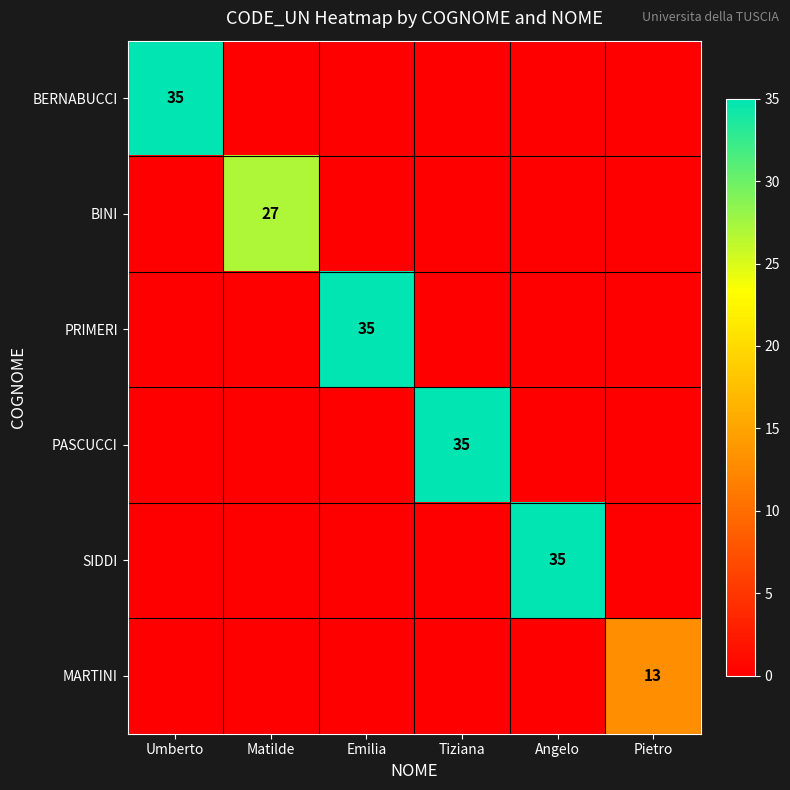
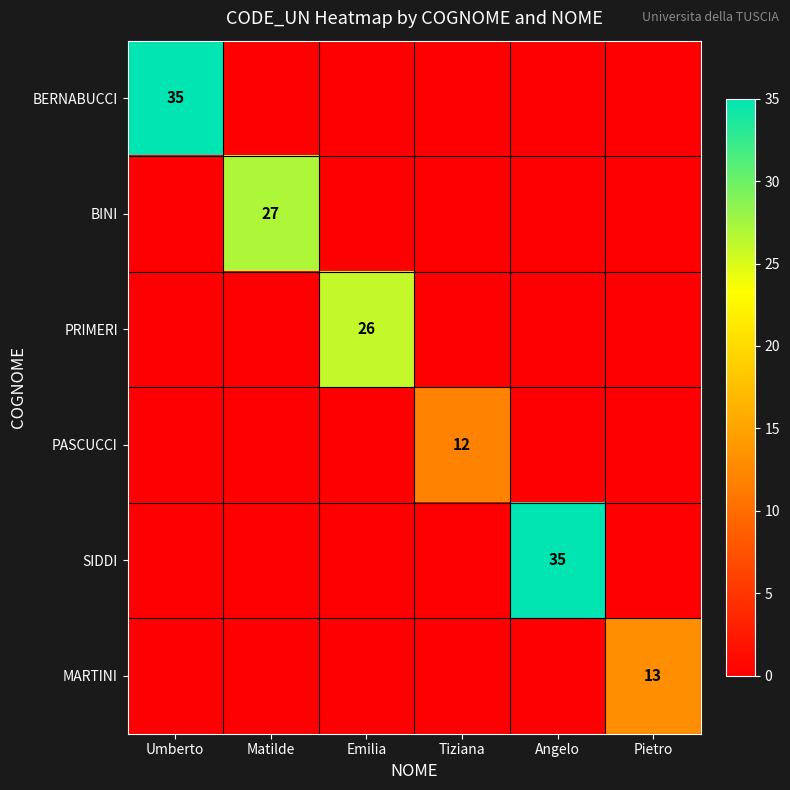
PRIMERI, Emilia: 35 -> 26
PASCUCCI, Tiziana: 35 -> 12
